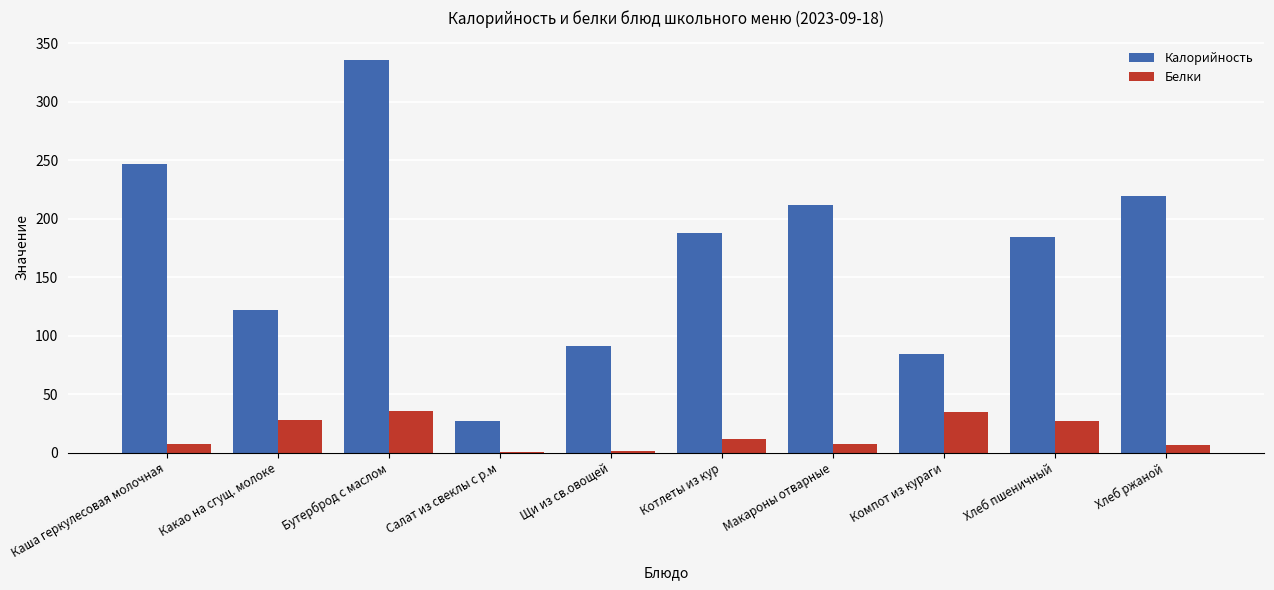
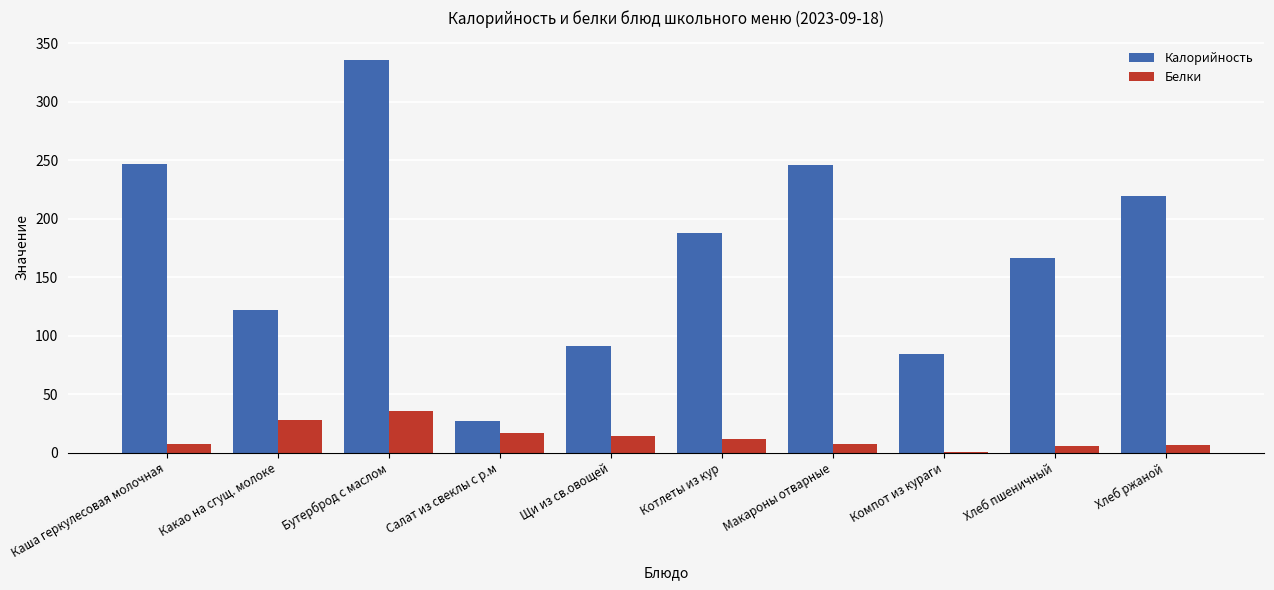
Белки, Салат из свеклы с р.м: 1 -> 17
Белки, Щи из св.овощей: 1 -> 14
Калорийность, Макароны отварные: 212 -> 246
Белки, Компот из кураги: 35 -> 1
Калорийность, Хлеб пшеничный: 185 -> 166
Белки, Хлеб пшеничный: 27 -> 6
